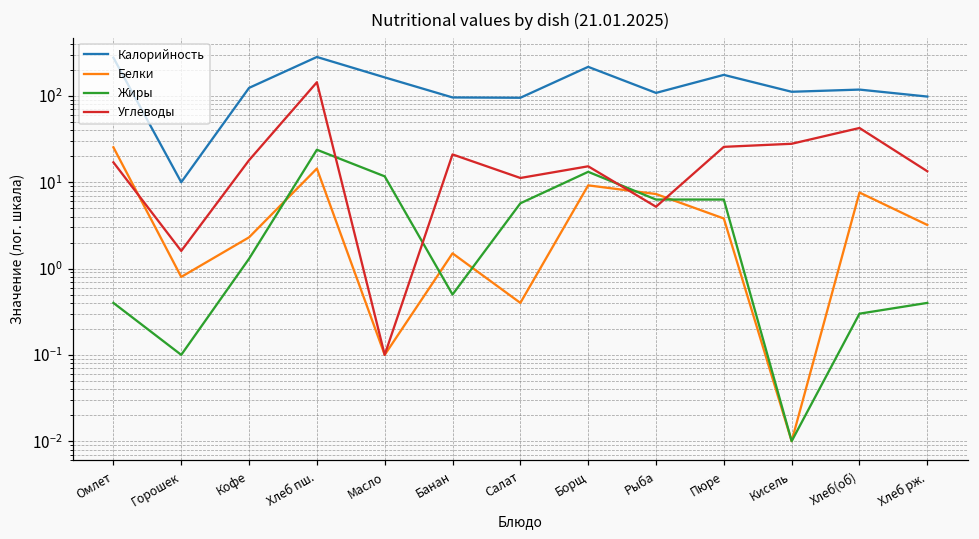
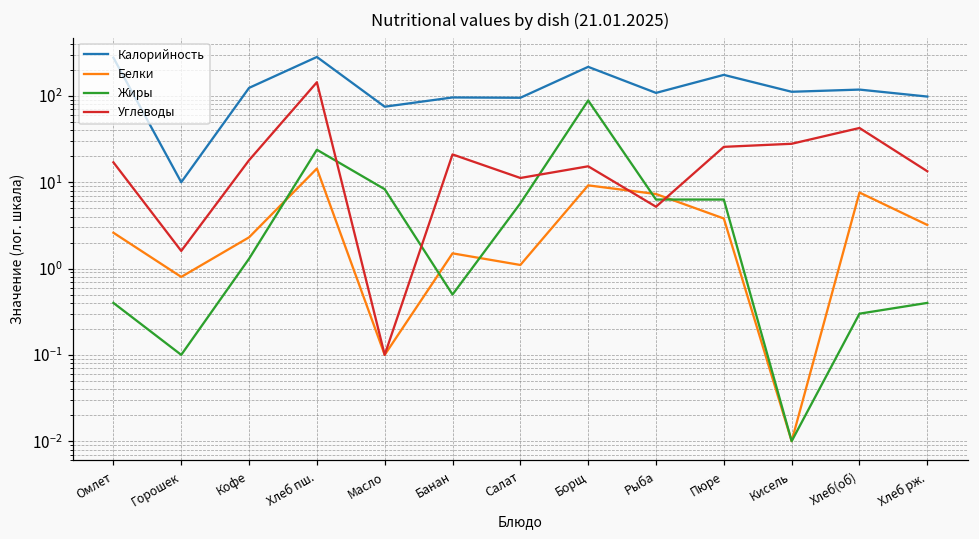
Белки, Омлет: 25 -> 2.6
Калорийность, Масло: 160 -> 80
Жиры, Масло: 12 -> 8
Белки, Салат: 0.4 -> 1.1
Жиры, Борщ: 13 -> 90
